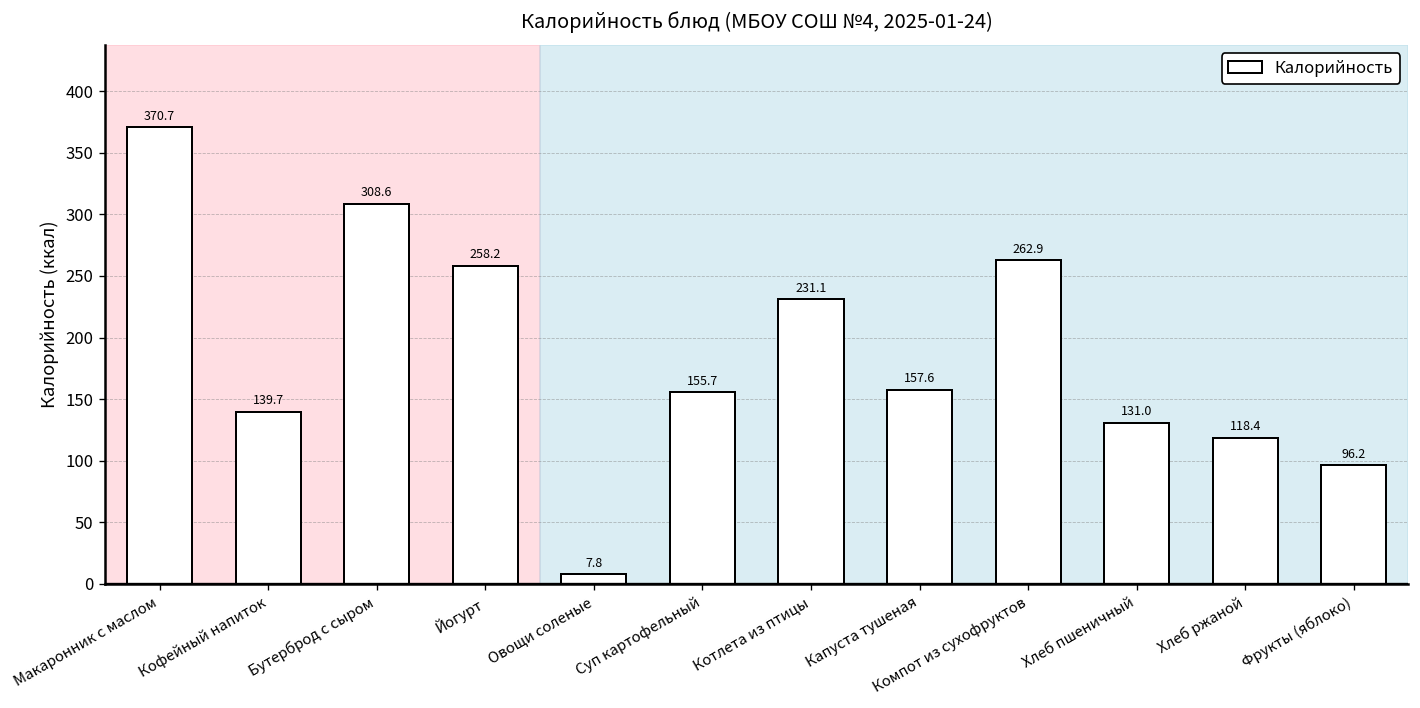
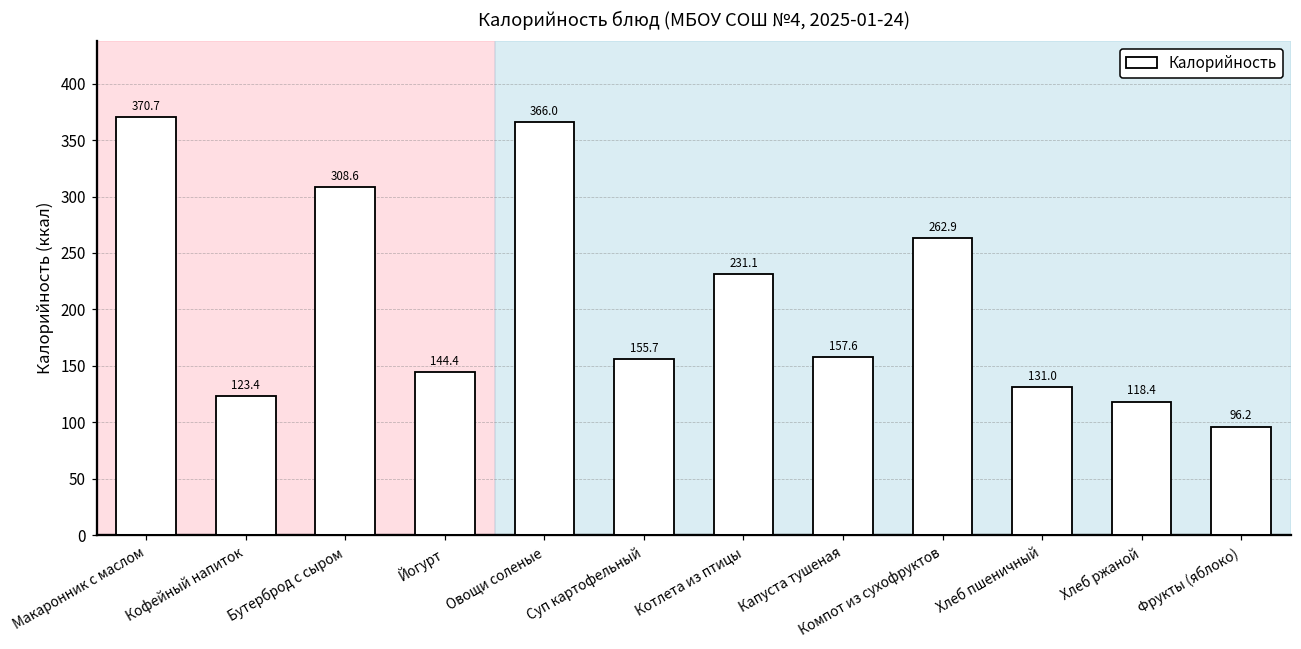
Кофейный напиток: 139.7 -> 123.4
Йогурт: 258.2 -> 144.4
Овощи соленые: 7.8 -> 366.0
